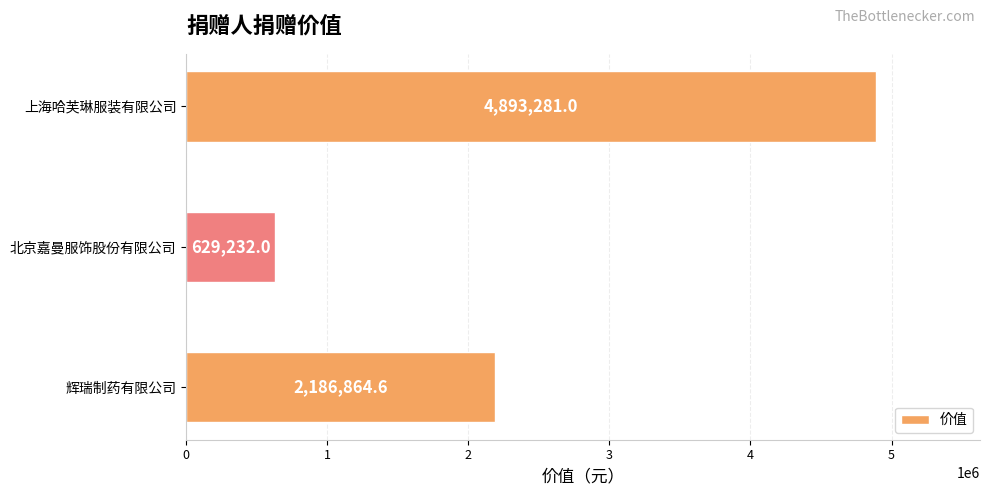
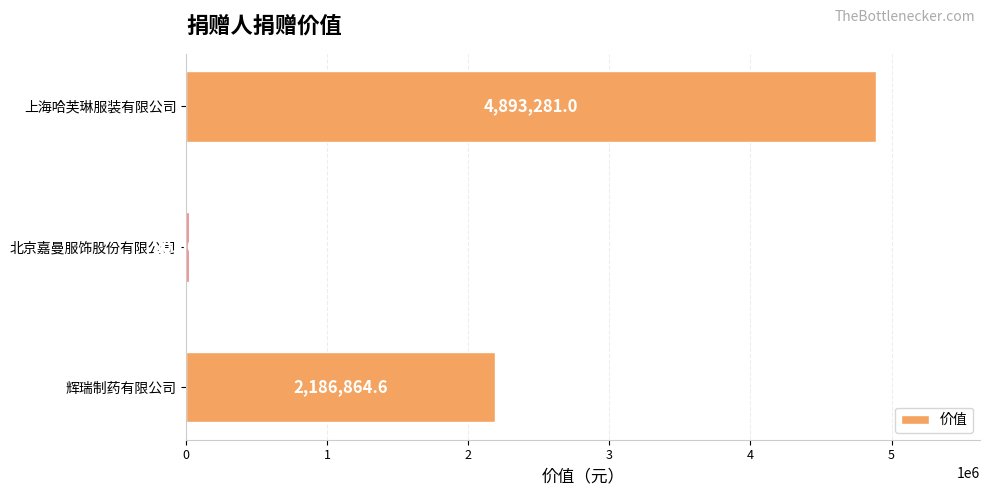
北京嘉曼服饰股份有限公司: 630000 -> 20000
